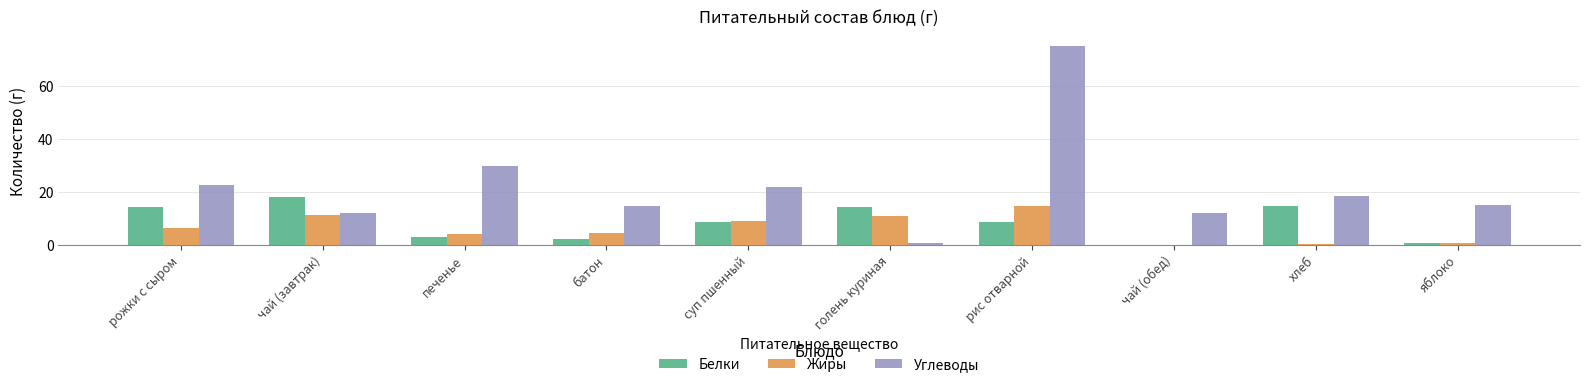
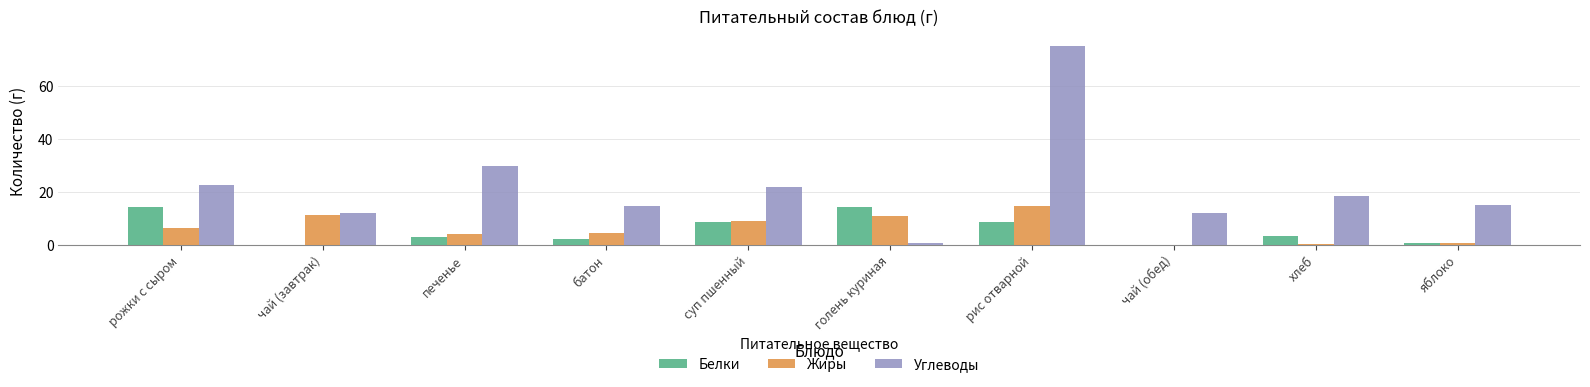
Белки, чай (завтрак): 18 -> 0
Белки, хлеб: 15 -> 3
